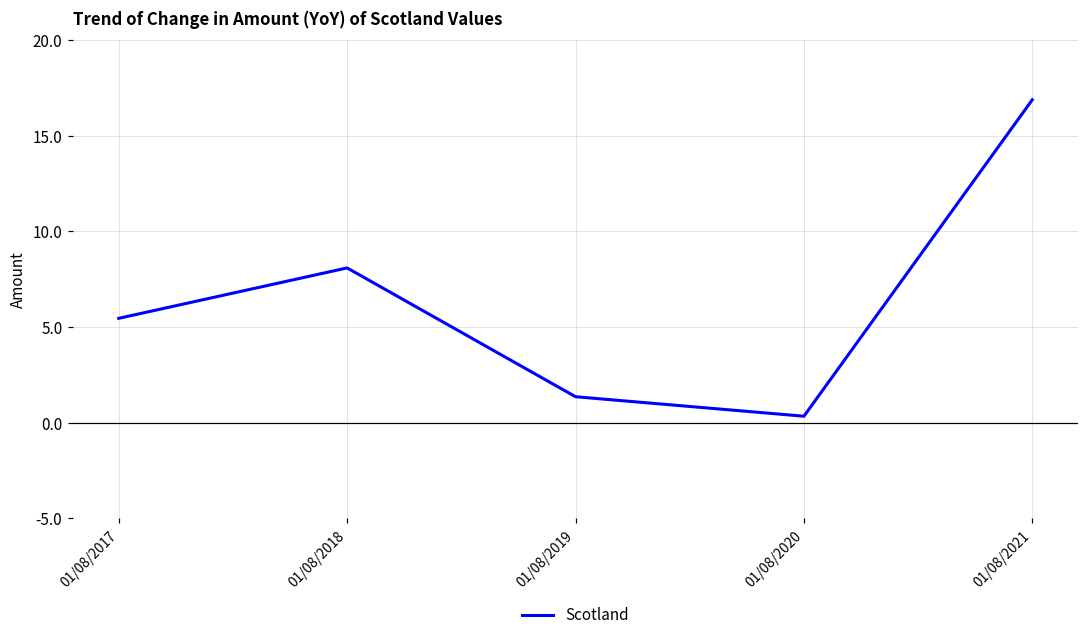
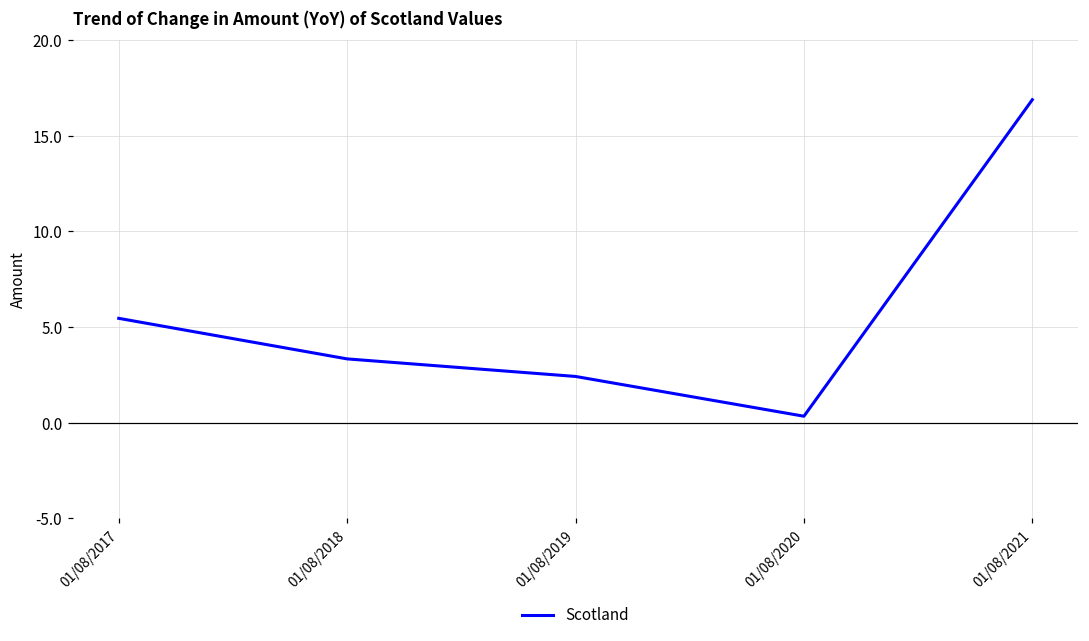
01/08/2018: 8.1 -> 3.3
01/08/2019: 1.4 -> 2.4
